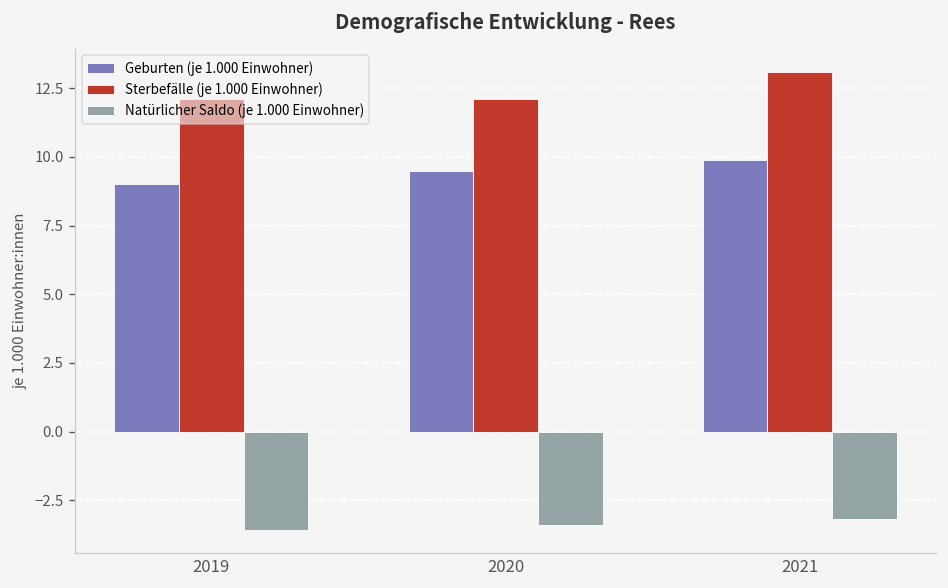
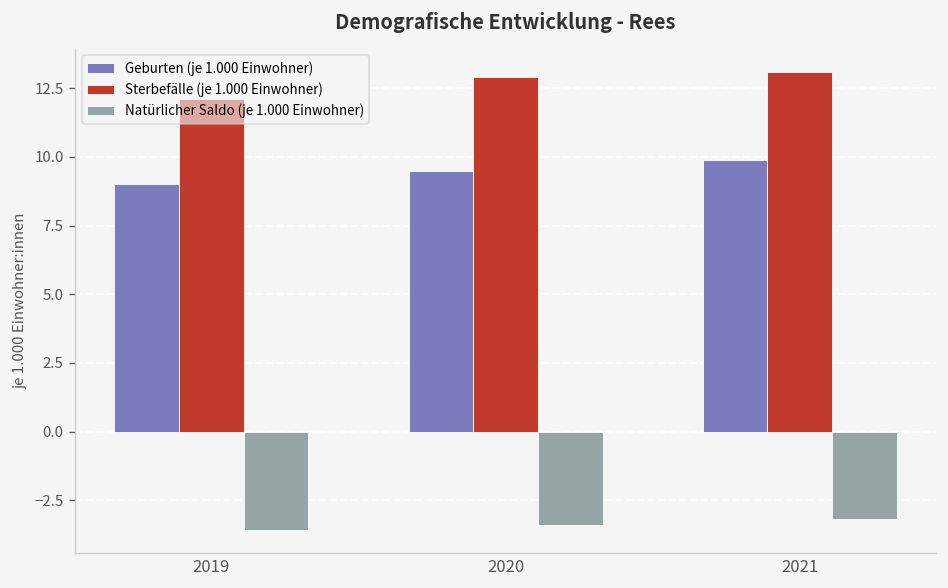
Sterbefälle (je 1.000 Einwohner), 2020: 12.1 -> 12.9
